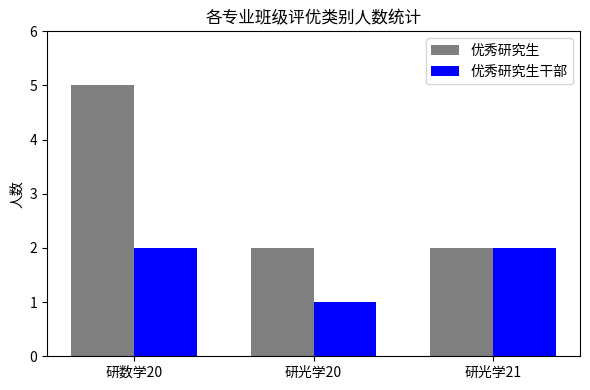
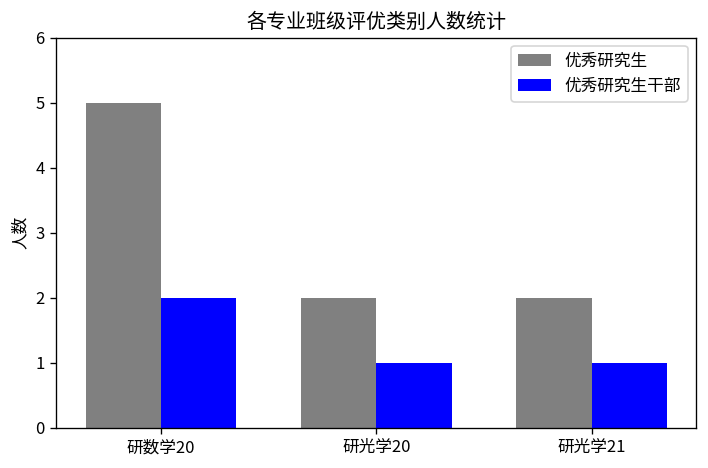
优秀研究生干部, 研光学21: 2 -> 1
